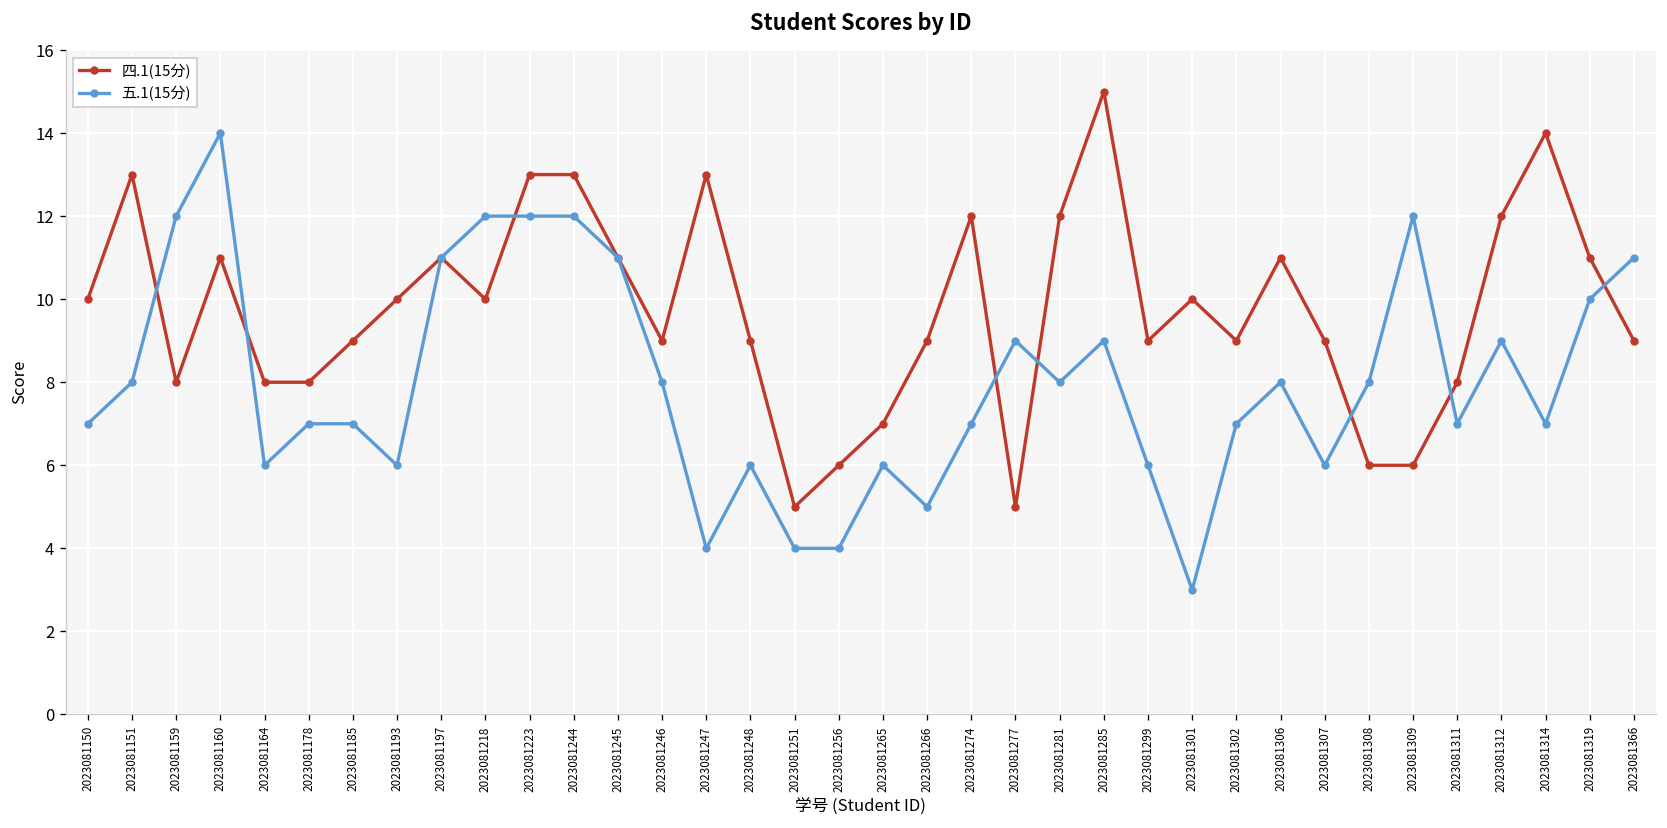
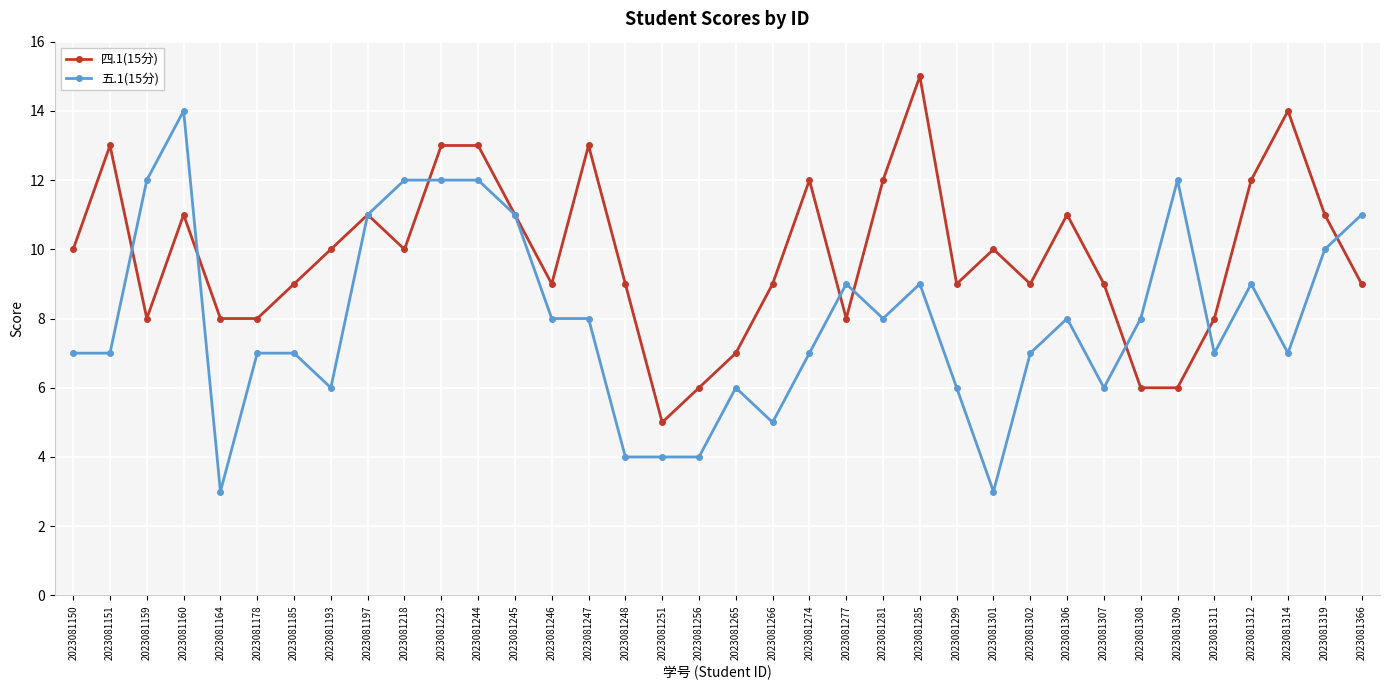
五.1(15分), 2023081151: 8 -> 7
五.1(15分), 2023081164: 6 -> 3
五.1(15分), 2023081247: 4 -> 8
五.1(15分), 2023081248: 6 -> 4
四.1(15分), 2023081277: 5 -> 8
